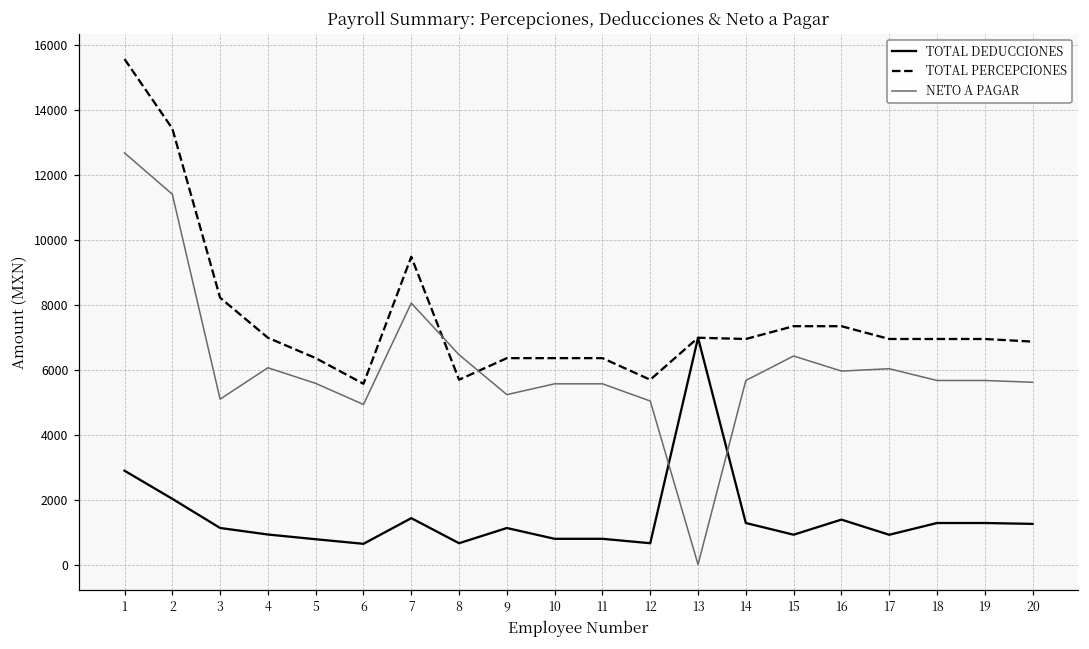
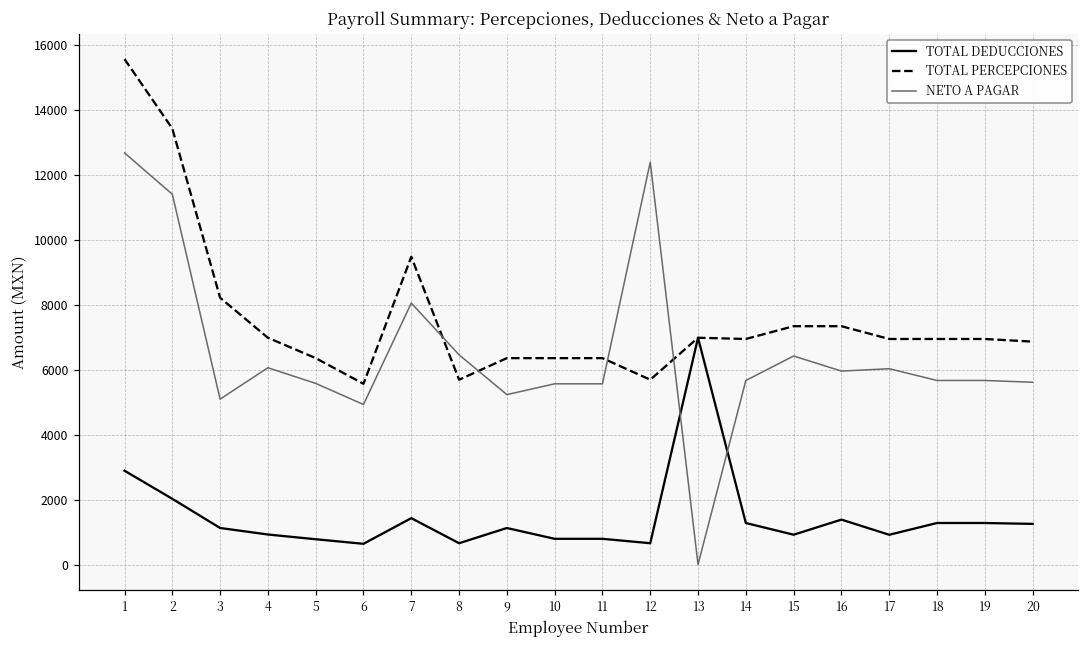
NETO A PAGAR, 12: 5000 -> 12400
